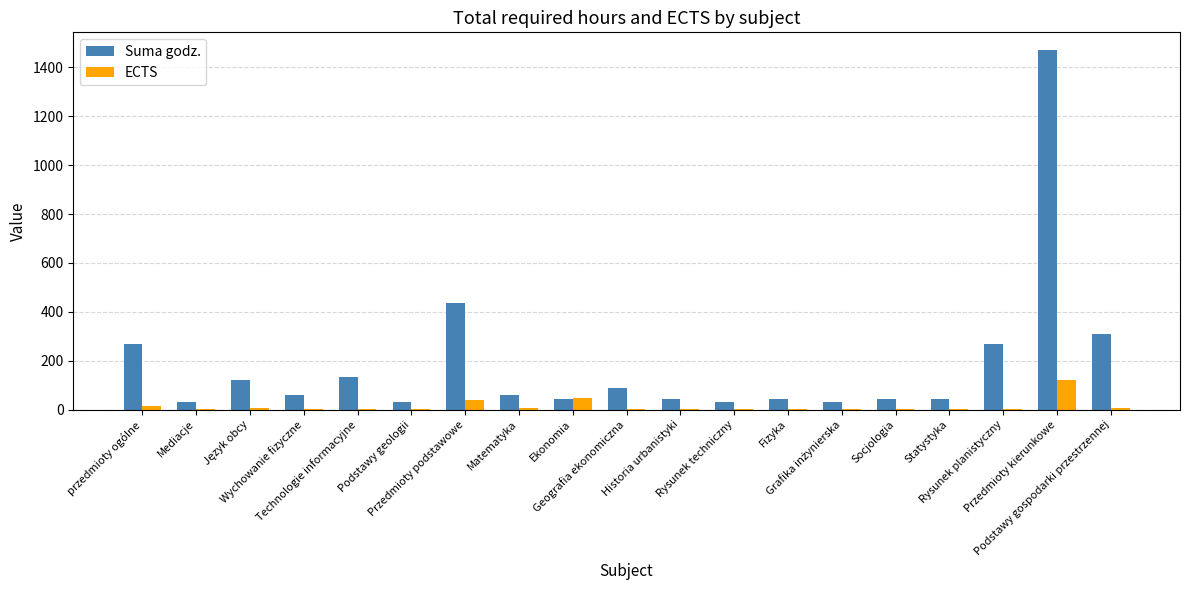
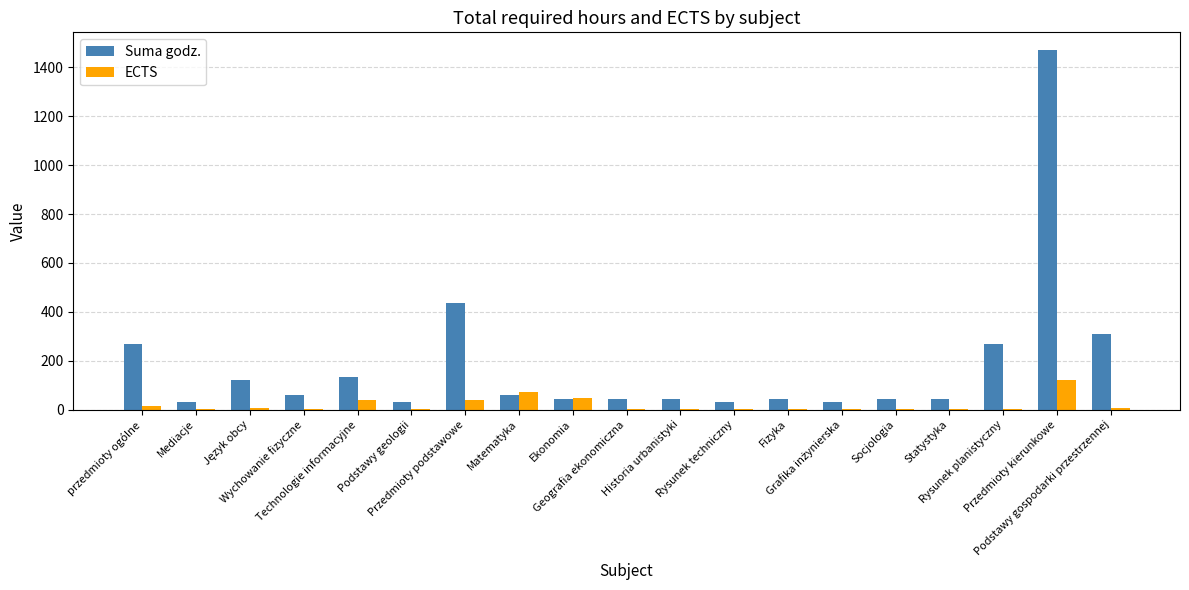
ECTS, Technologie informacyjne: 0 -> 40
ECTS, Matematyka: 10 -> 70
Suma godz., Geografia ekonomiczna: 90 -> 50
